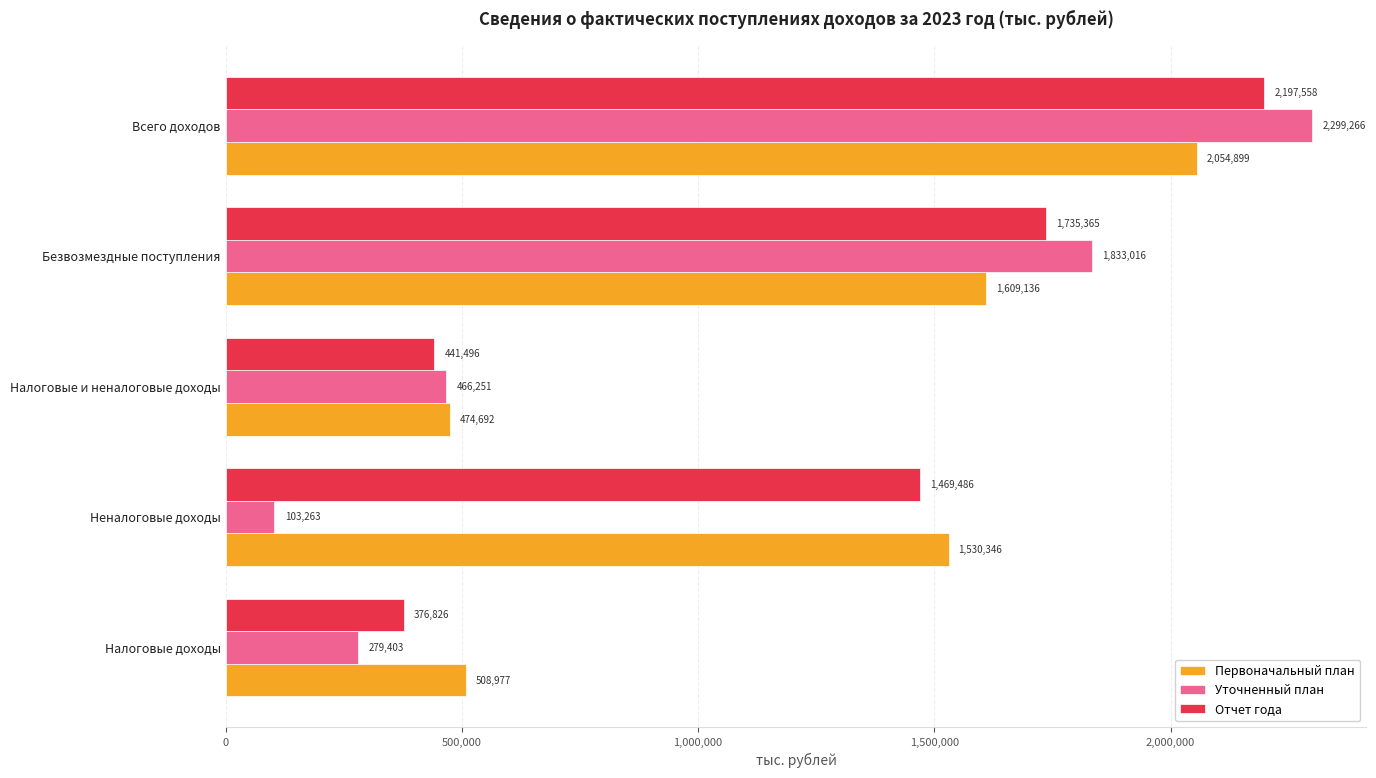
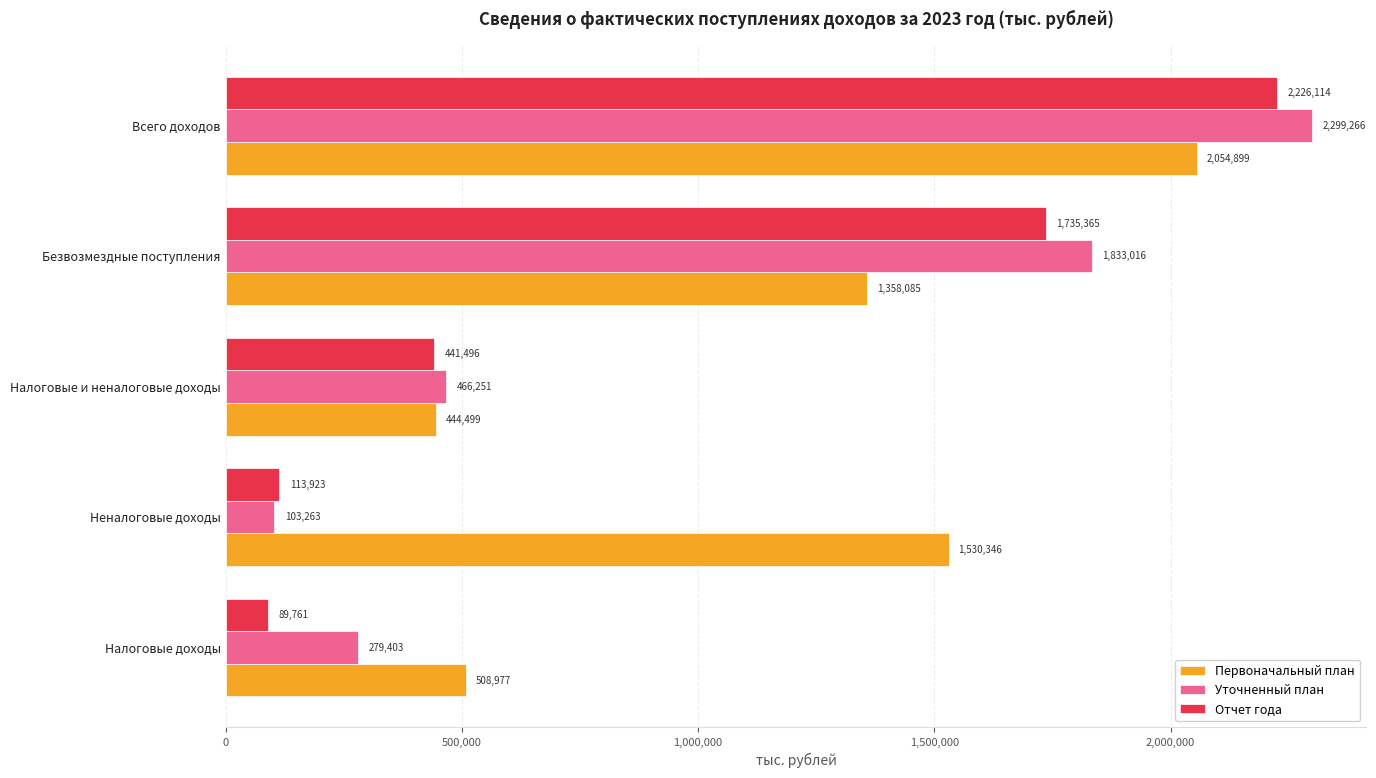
Отчет года, Всего доходов: 2,197,558 -> 2,226,114
Первоначальный план, Безвозмездные поступления: 1,609,136 -> 1,358,085
Первоначальный план, Налоговые и неналоговые доходы: 474,692 -> 444,499
Отчет года, Неналоговые доходы: 1,469,486 -> 113,923
Отчет года, Налоговые доходы: 376,826 -> 89,761
